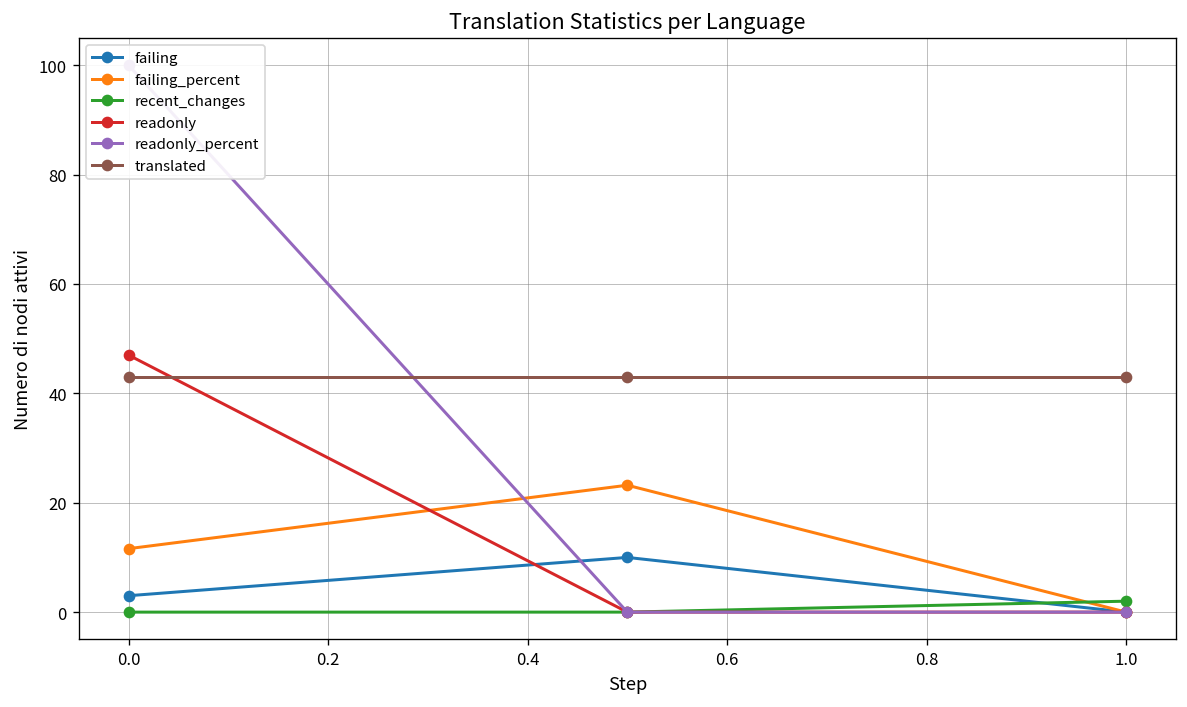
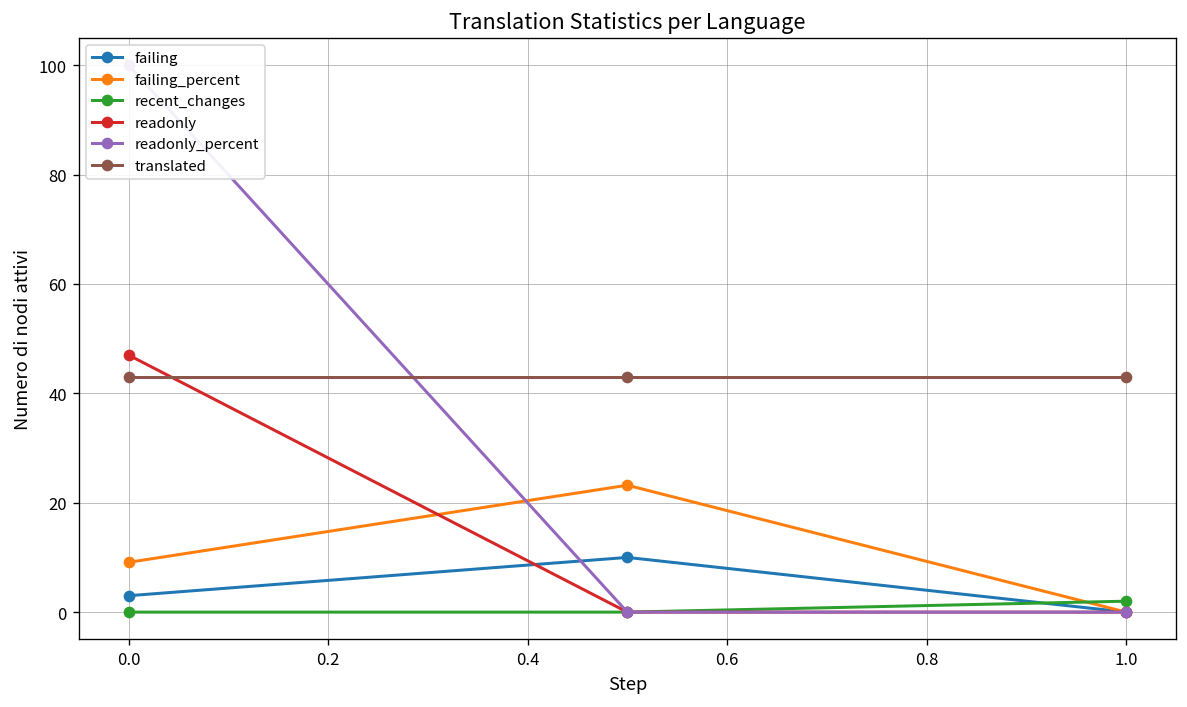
failing_percent, 0.0: 12 -> 9
